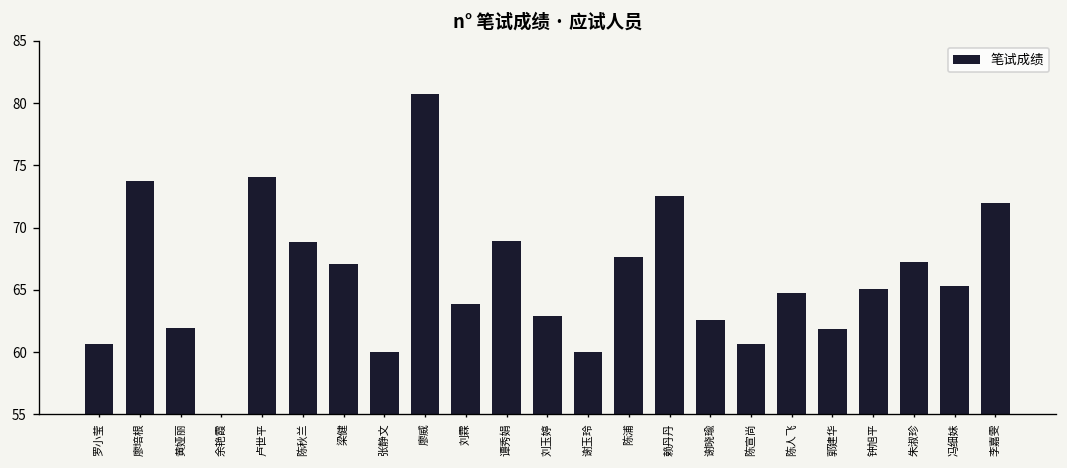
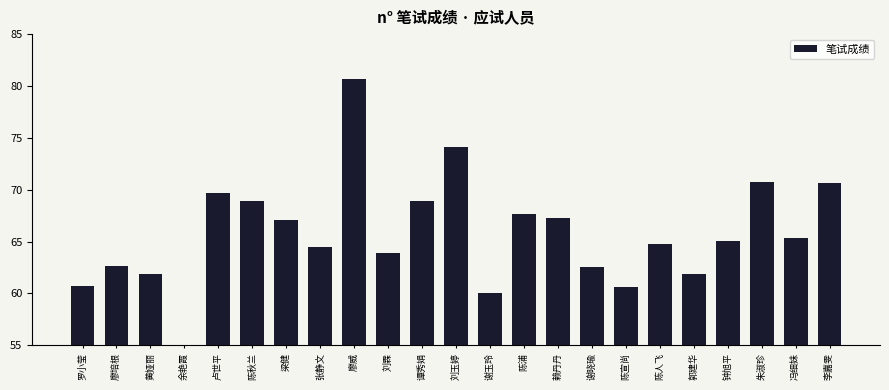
廖培根: 73.8 -> 62.7
卢世平: 74.1 -> 69.7
张静文: 60.0 -> 64.4
刘玉婷: 62.9 -> 74.1
赖丹丹: 72.6 -> 67.2
朱淑珍: 67.2 -> 70.8
李嘉雯: 72.0 -> 70.7
